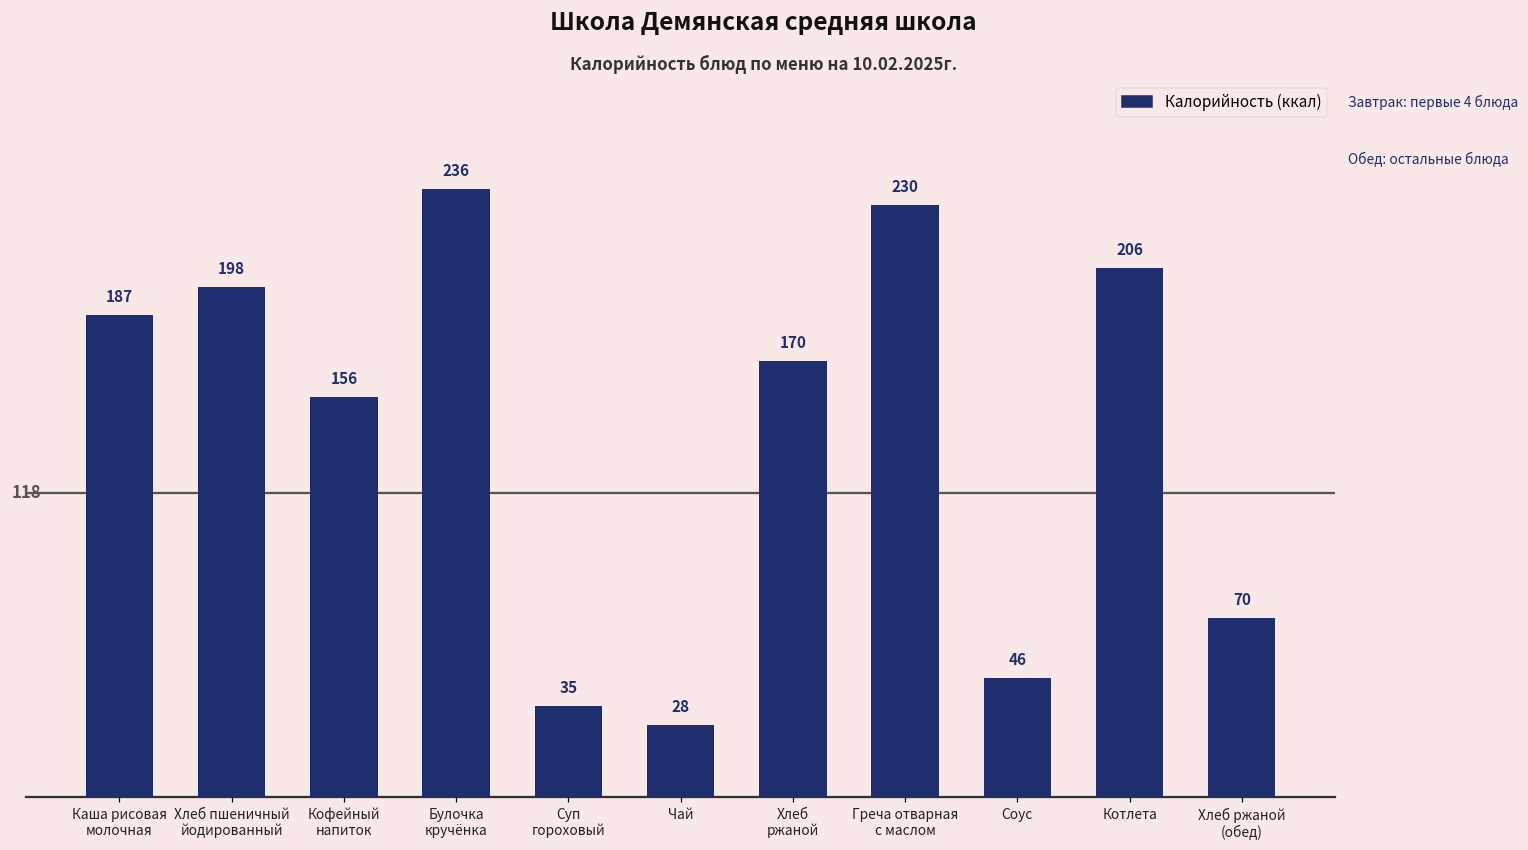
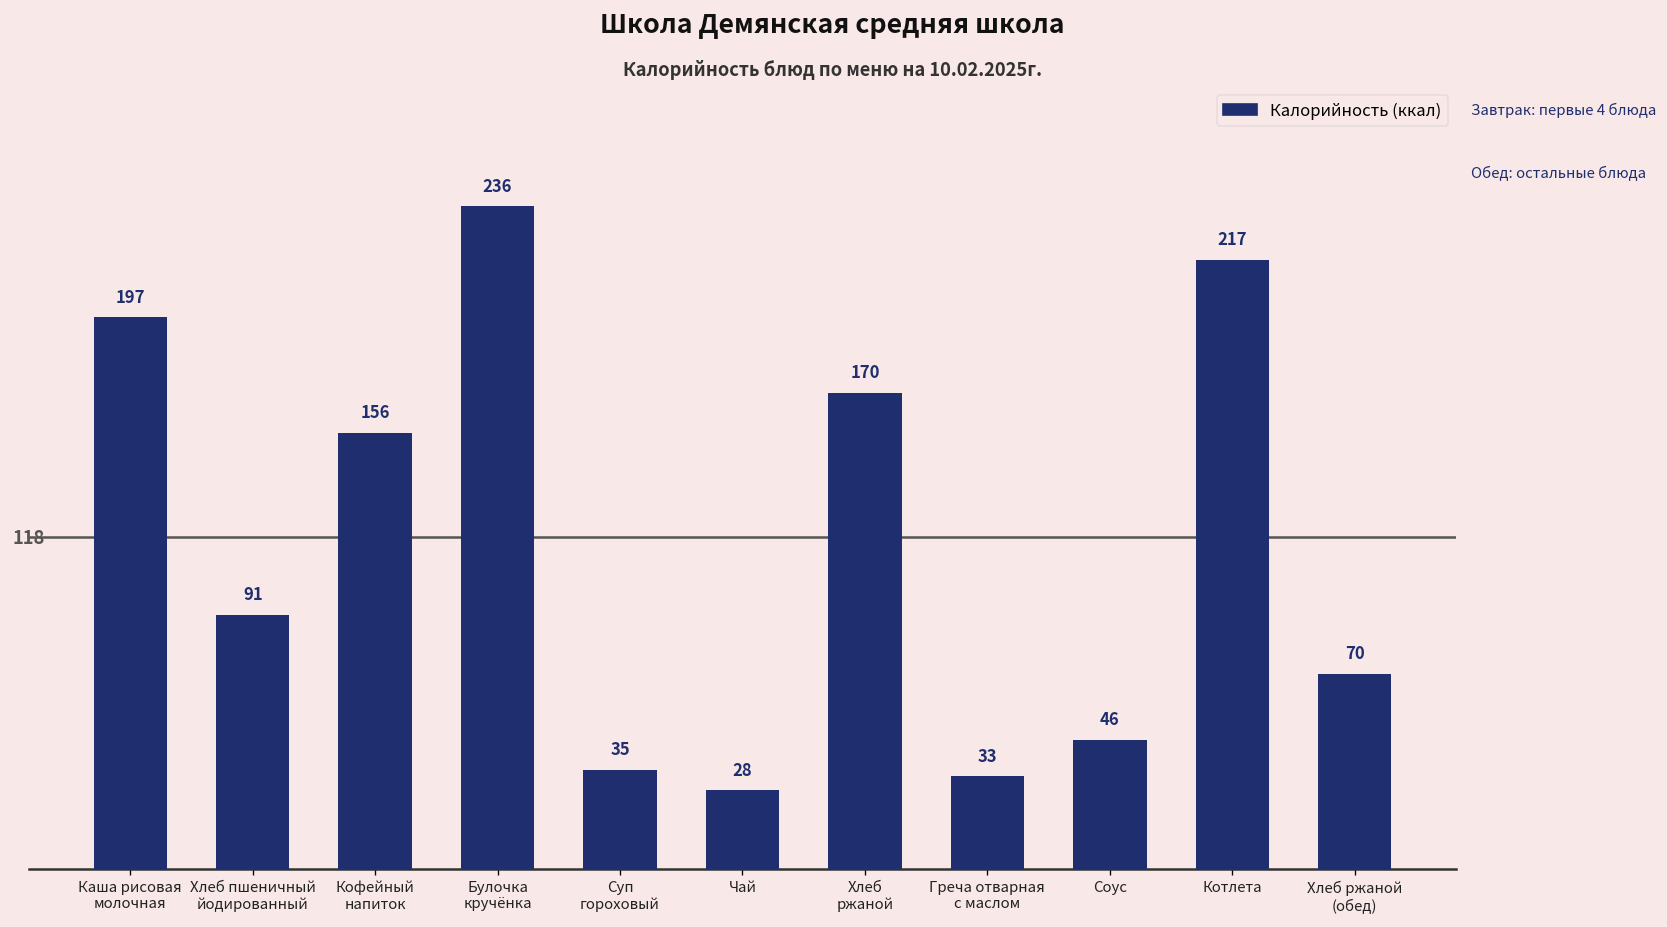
Каша рисовая молочная: 187 -> 197
Хлеб пшеничный йодированный: 198 -> 91
Греча отварная с маслом: 230 -> 33
Котлета: 206 -> 217
